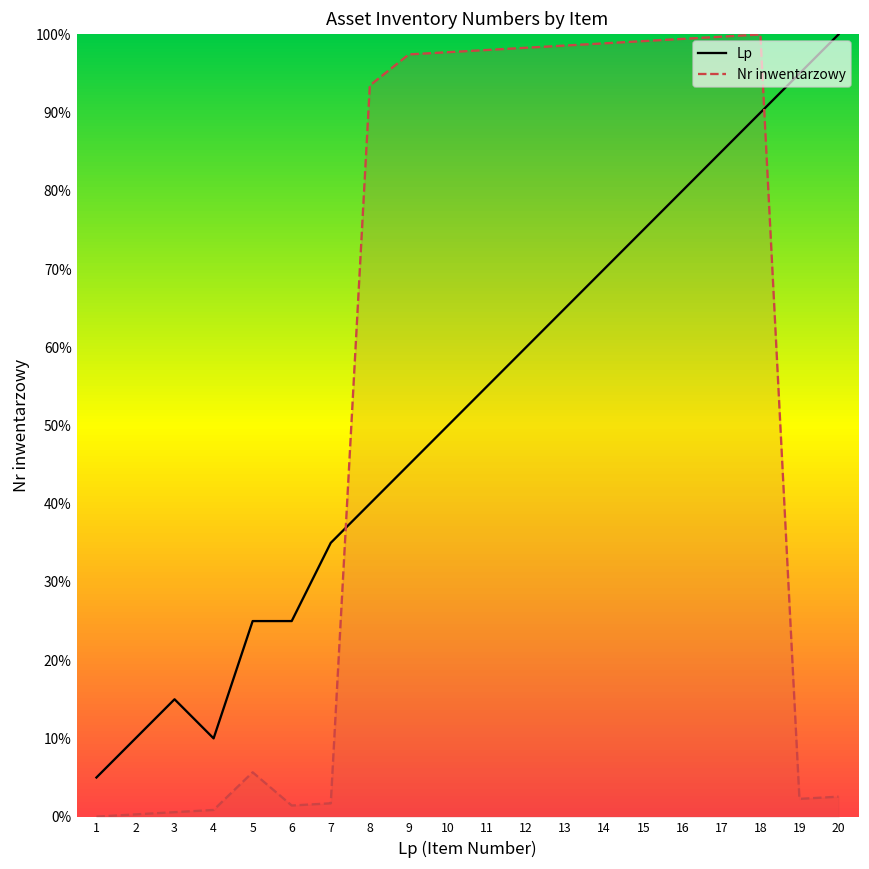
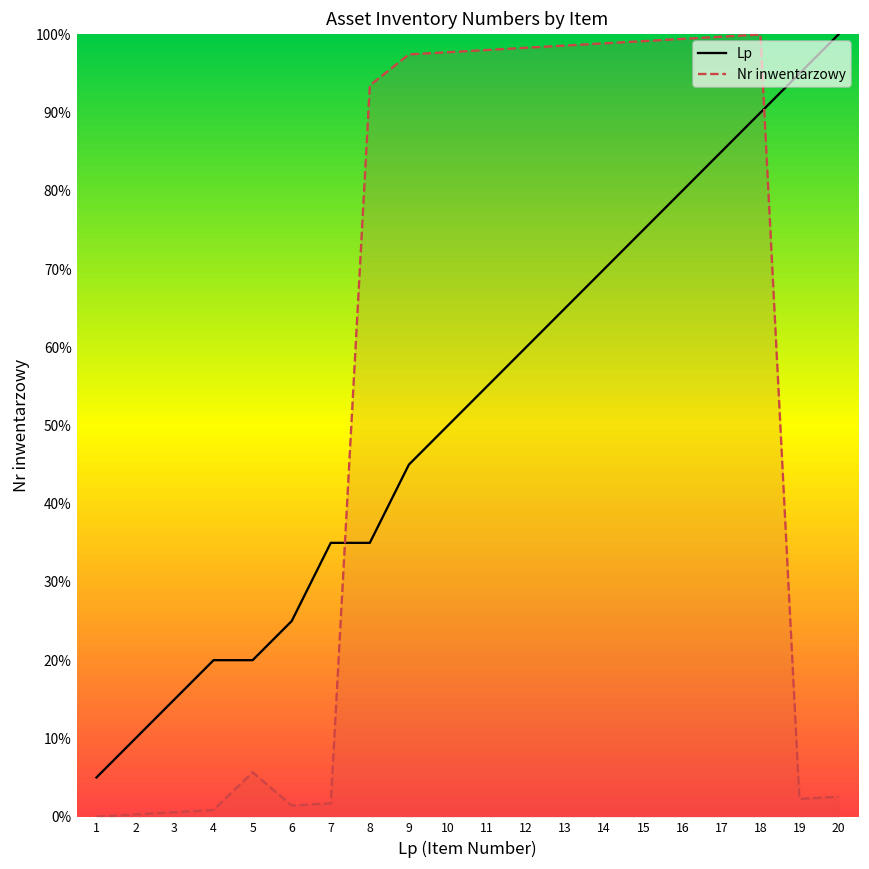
Lp, 4: 10% -> 20%
Lp, 5: 25% -> 20%
Lp, 8: 40% -> 35%
